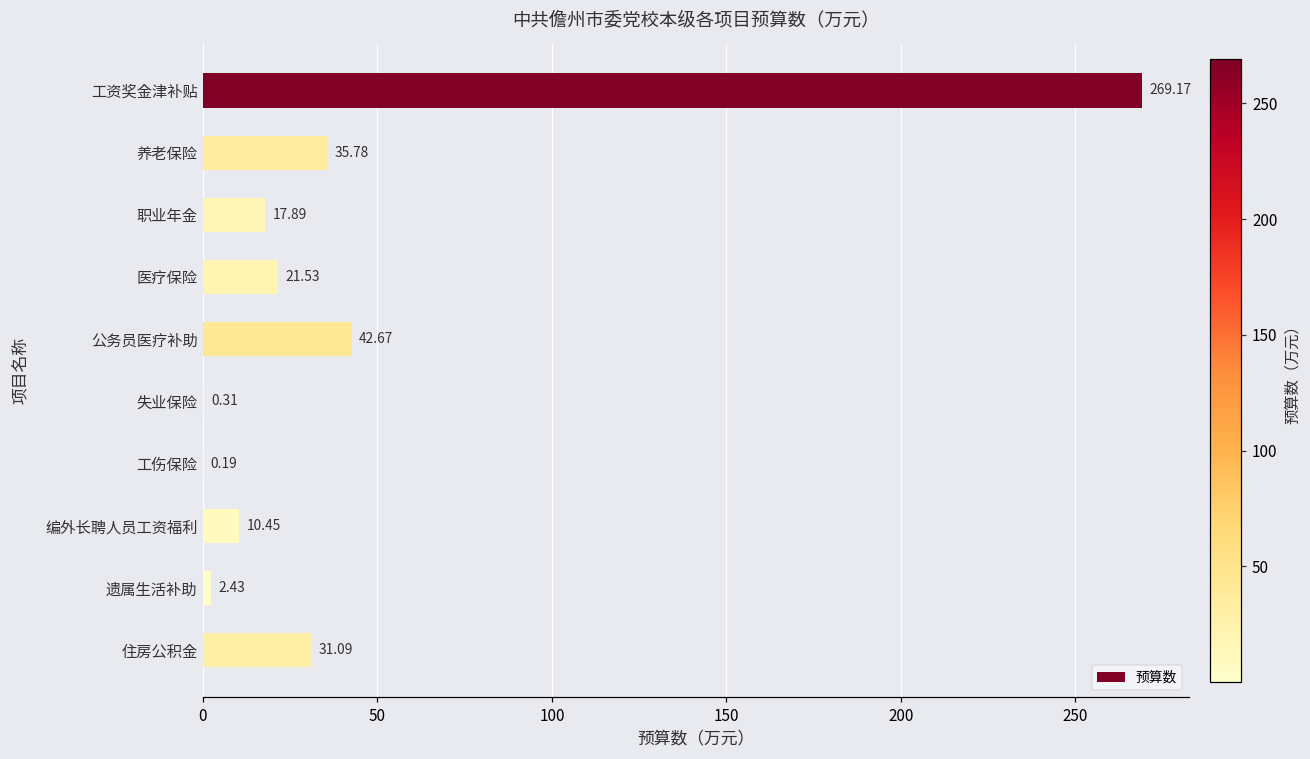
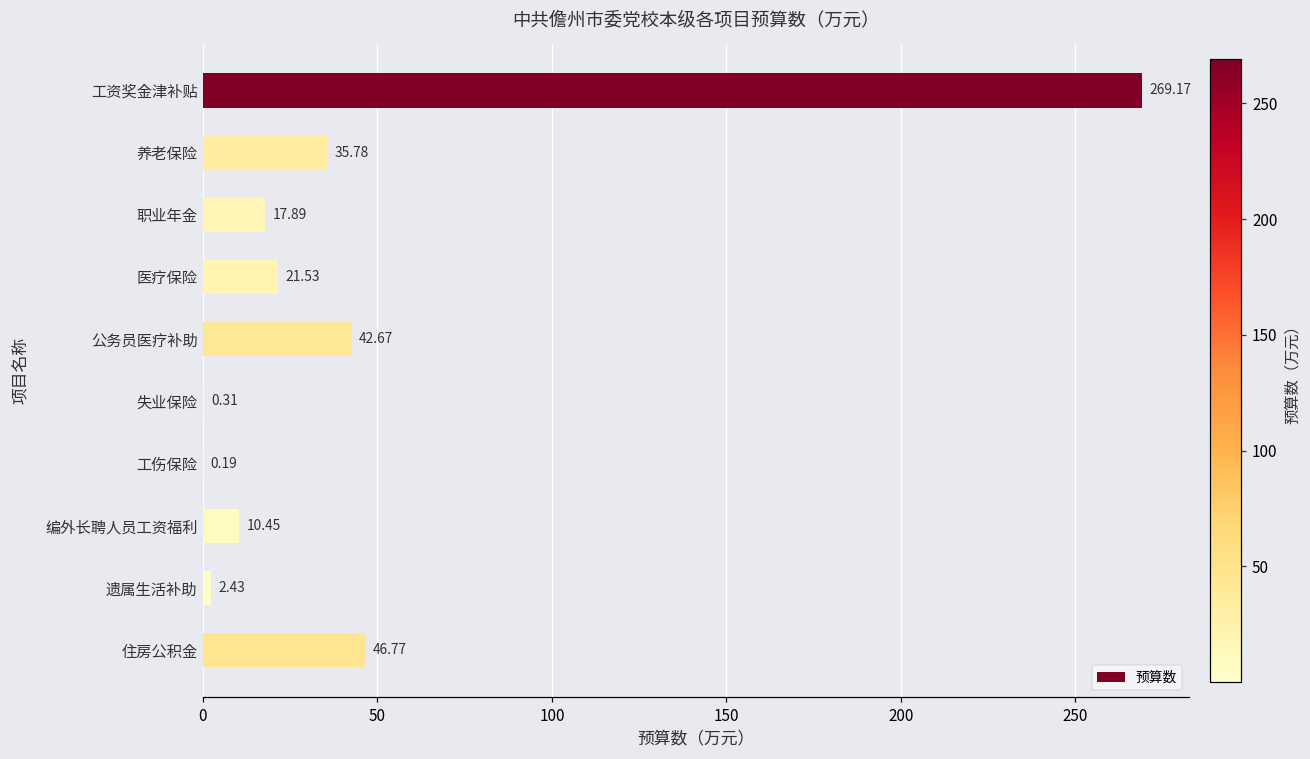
住房公积金: 31.09 -> 46.77
